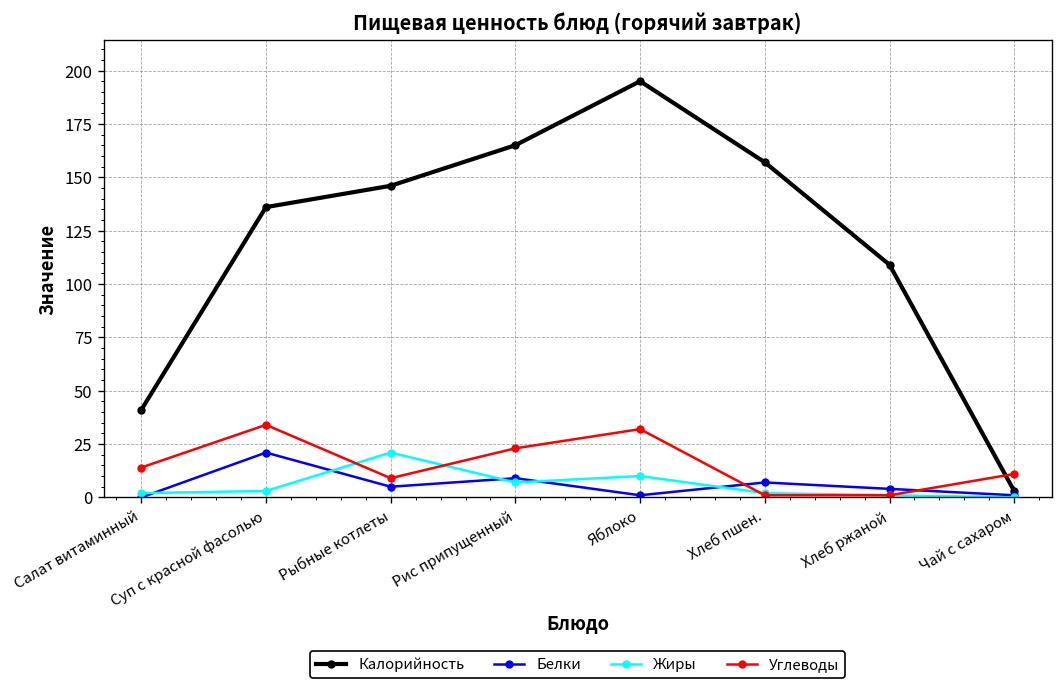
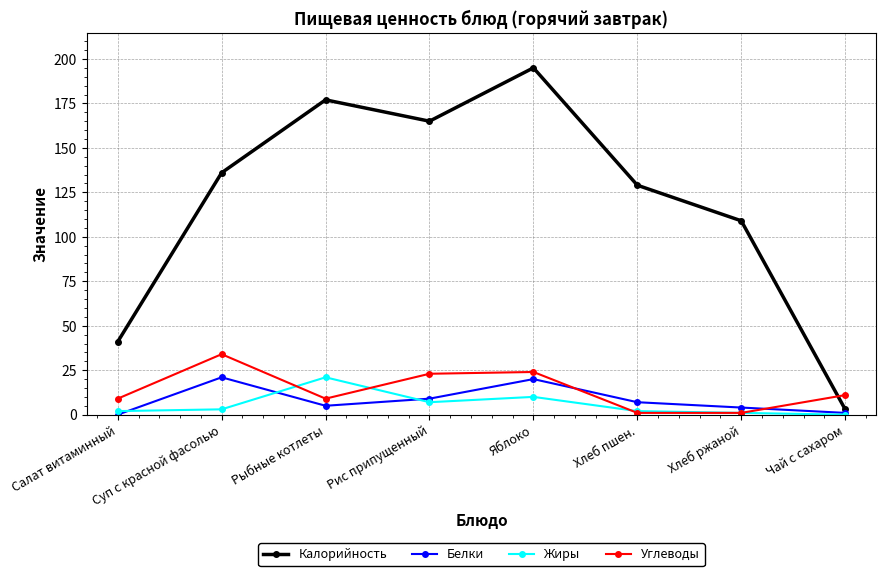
Углеводы, Салат витаминный: 14 -> 9
Калорийность, Рыбные котлеты: 146 -> 177
Белки, Яблоко: 1 -> 20
Углеводы, Яблоко: 32 -> 24
Калорийность, Хлеб пшен.: 157 -> 129
